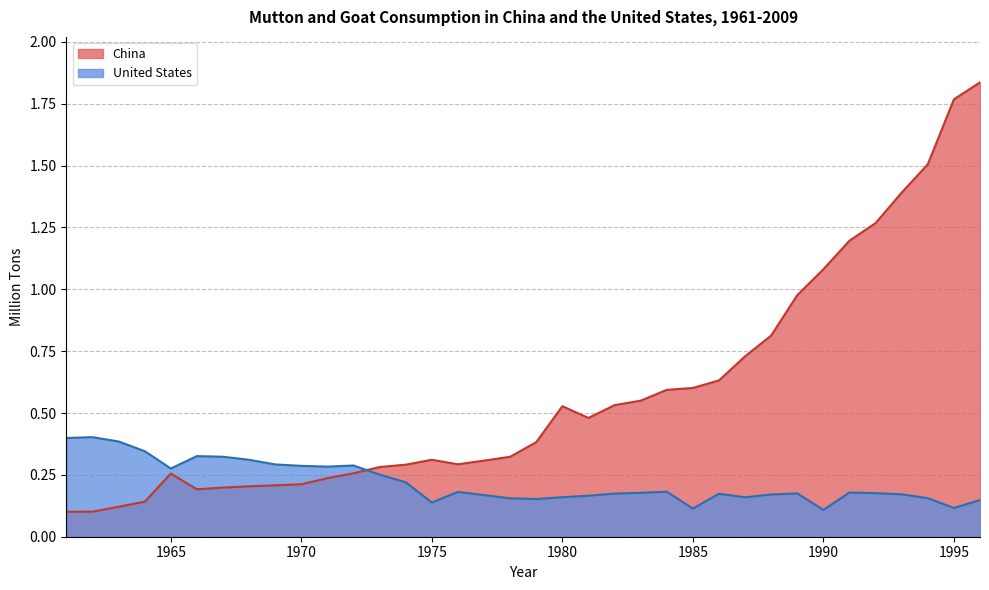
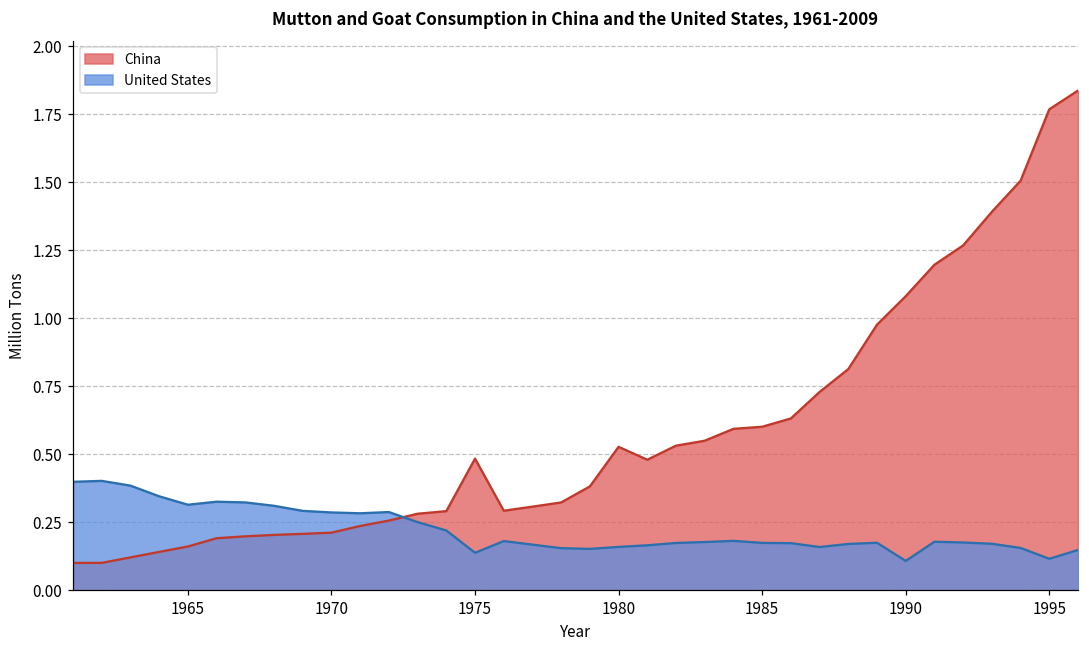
China, 1965: 0.26 -> 0.16
United States, 1965: 0.28 -> 0.31
China, 1975: 0.31 -> 0.48
United States, 1985: 0.11 -> 0.17
